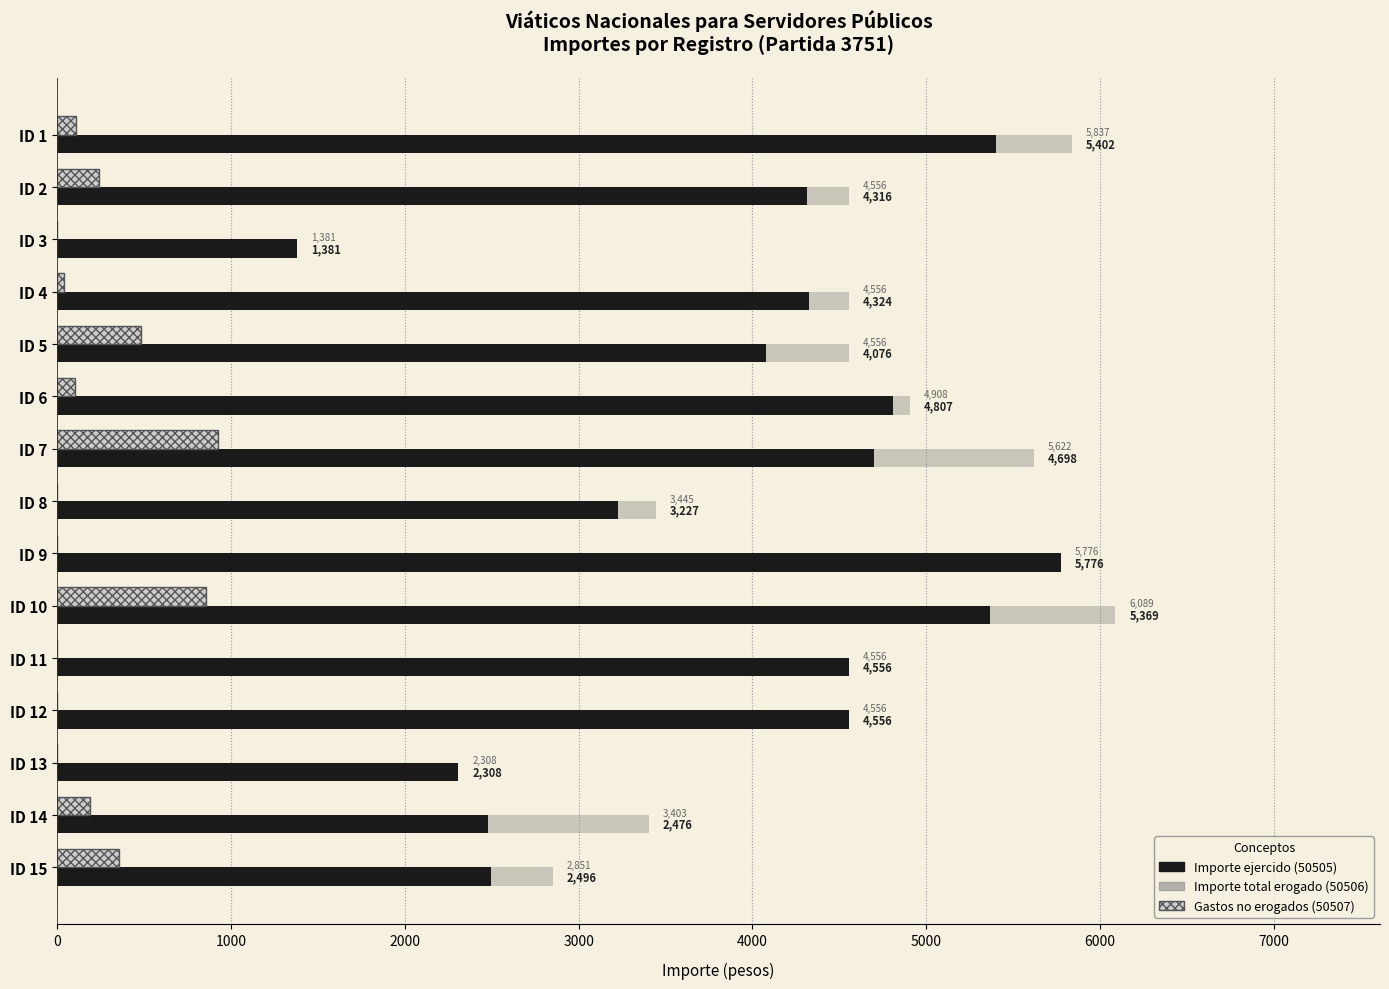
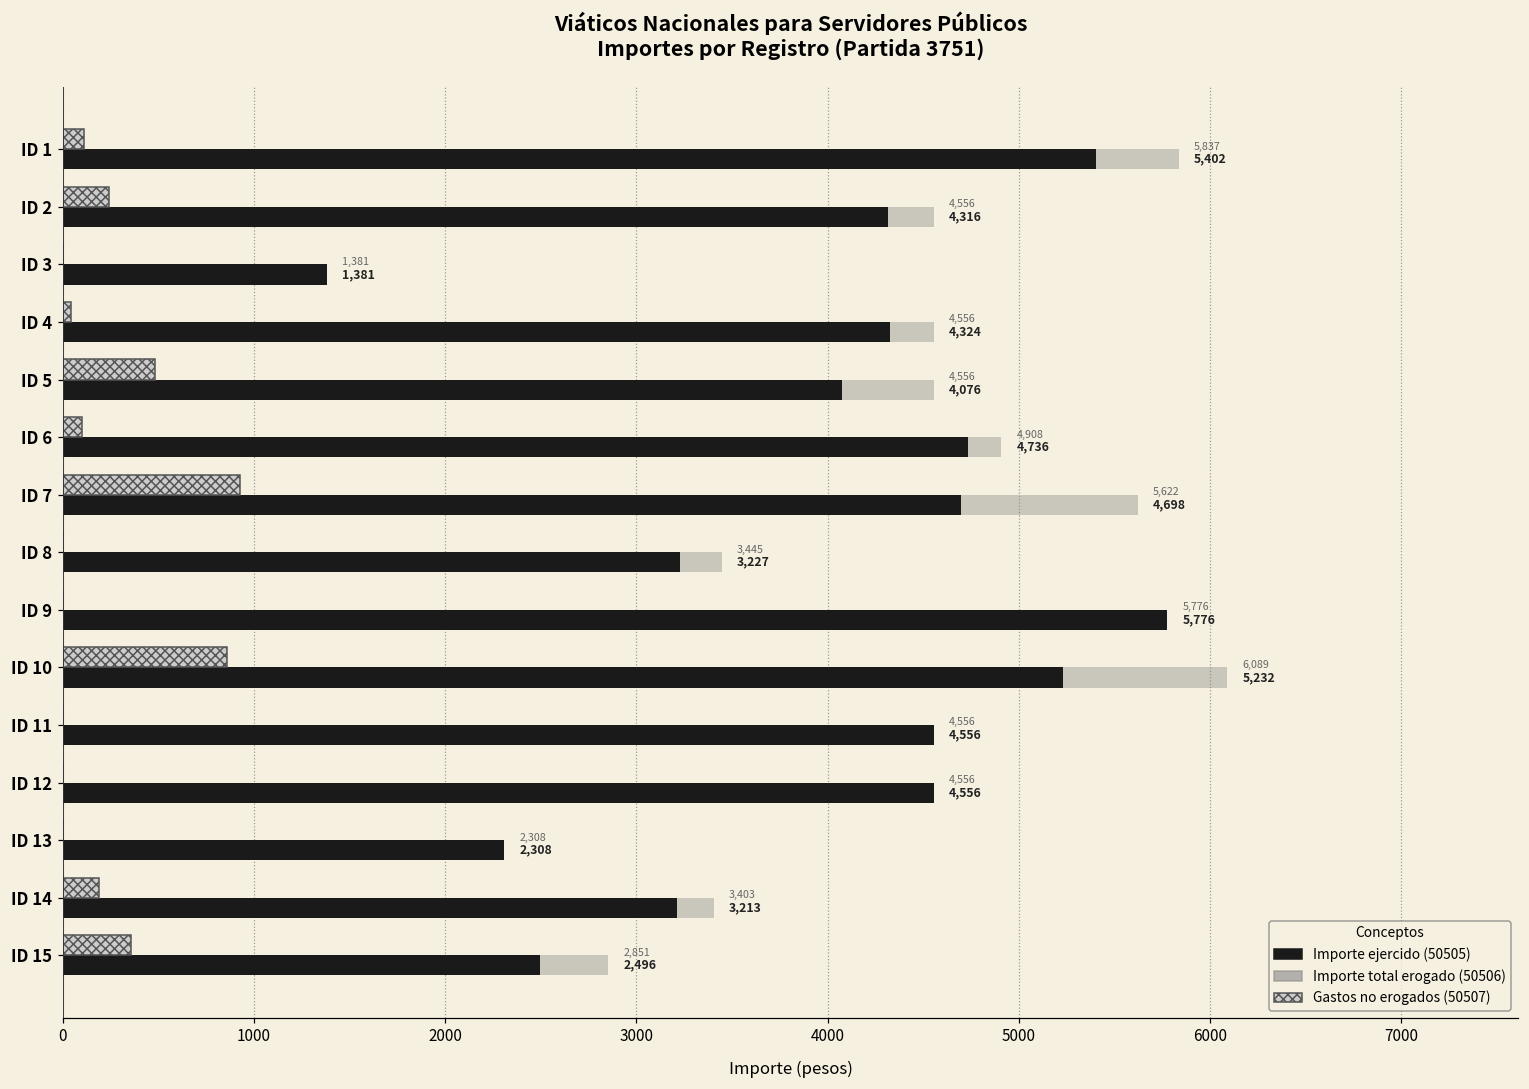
Importe ejercido (50505), ID 6: 4,807 -> 4,736
Importe ejercido (50505), ID 10: 5,369 -> 5,232
Importe ejercido (50505), ID 14: 2,476 -> 3,213
